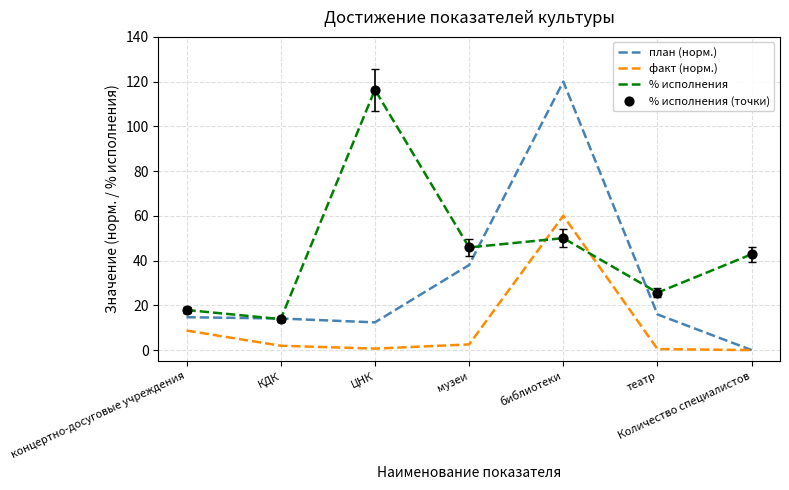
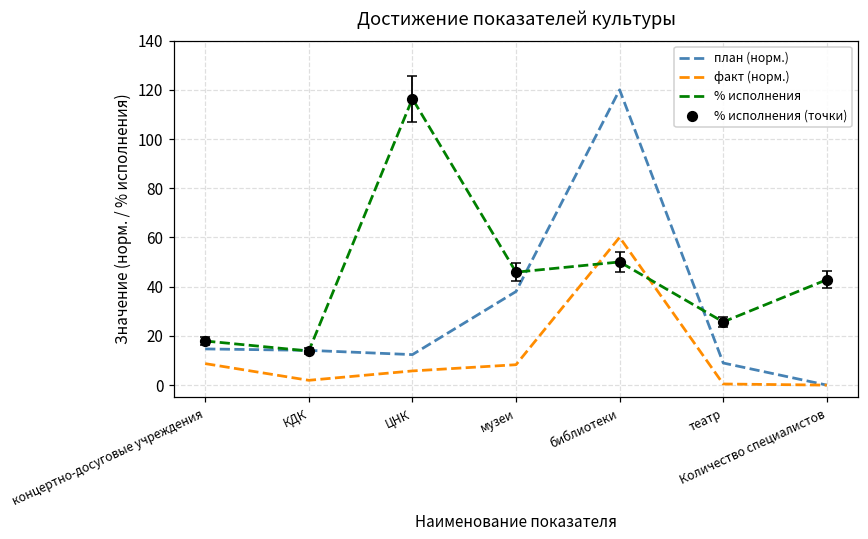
факт (норм.), ЦНК: 1 -> 6
факт (норм.), музеи: 3 -> 8
план (норм.), театр: 16 -> 9
